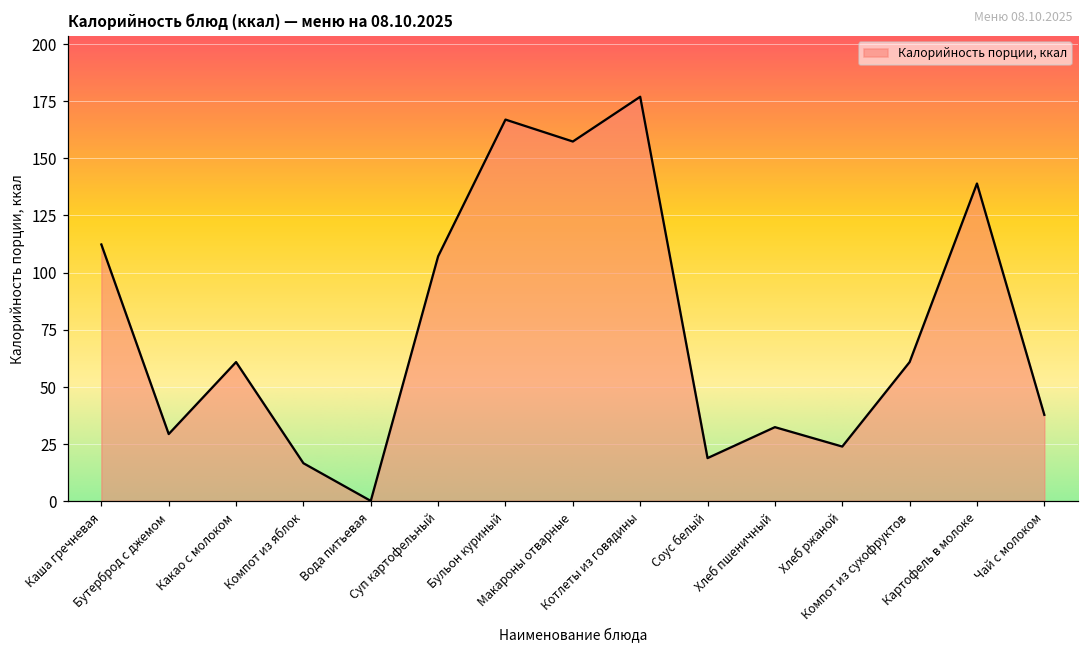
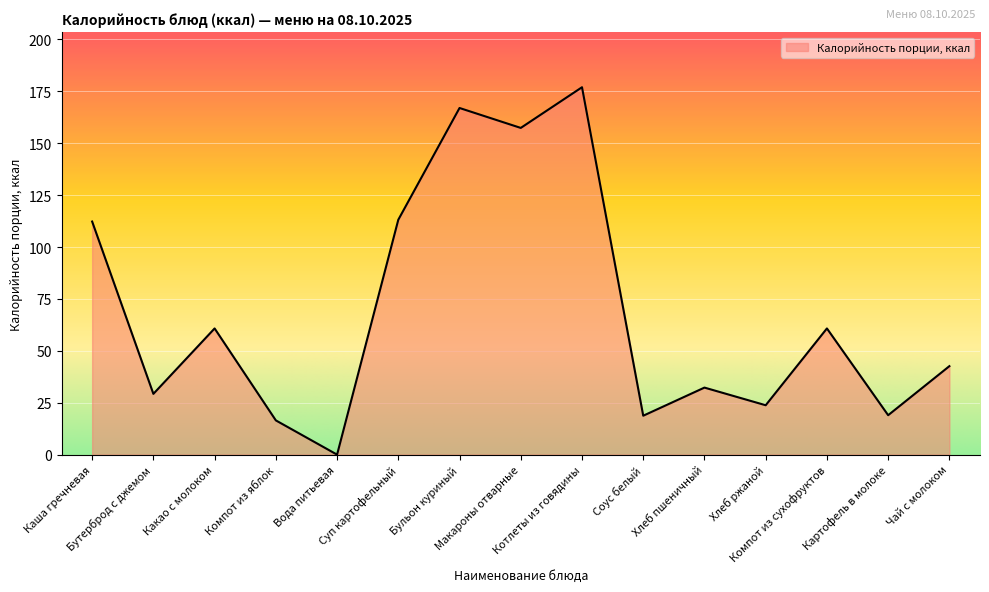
Суп картофельный: 107 -> 113
Картофель в молоке: 139 -> 19
Чай с молоком: 38 -> 43
